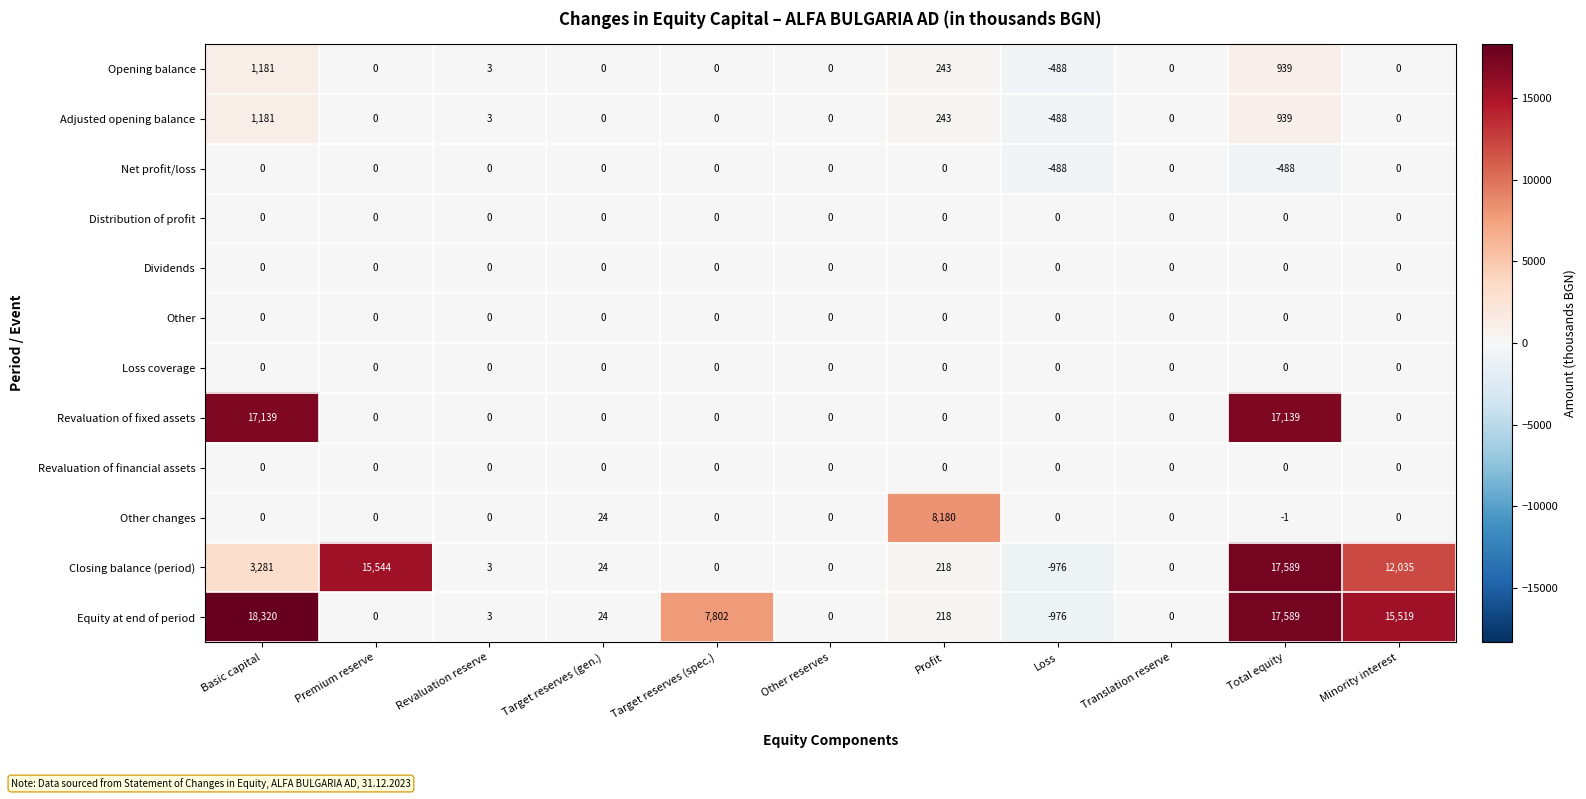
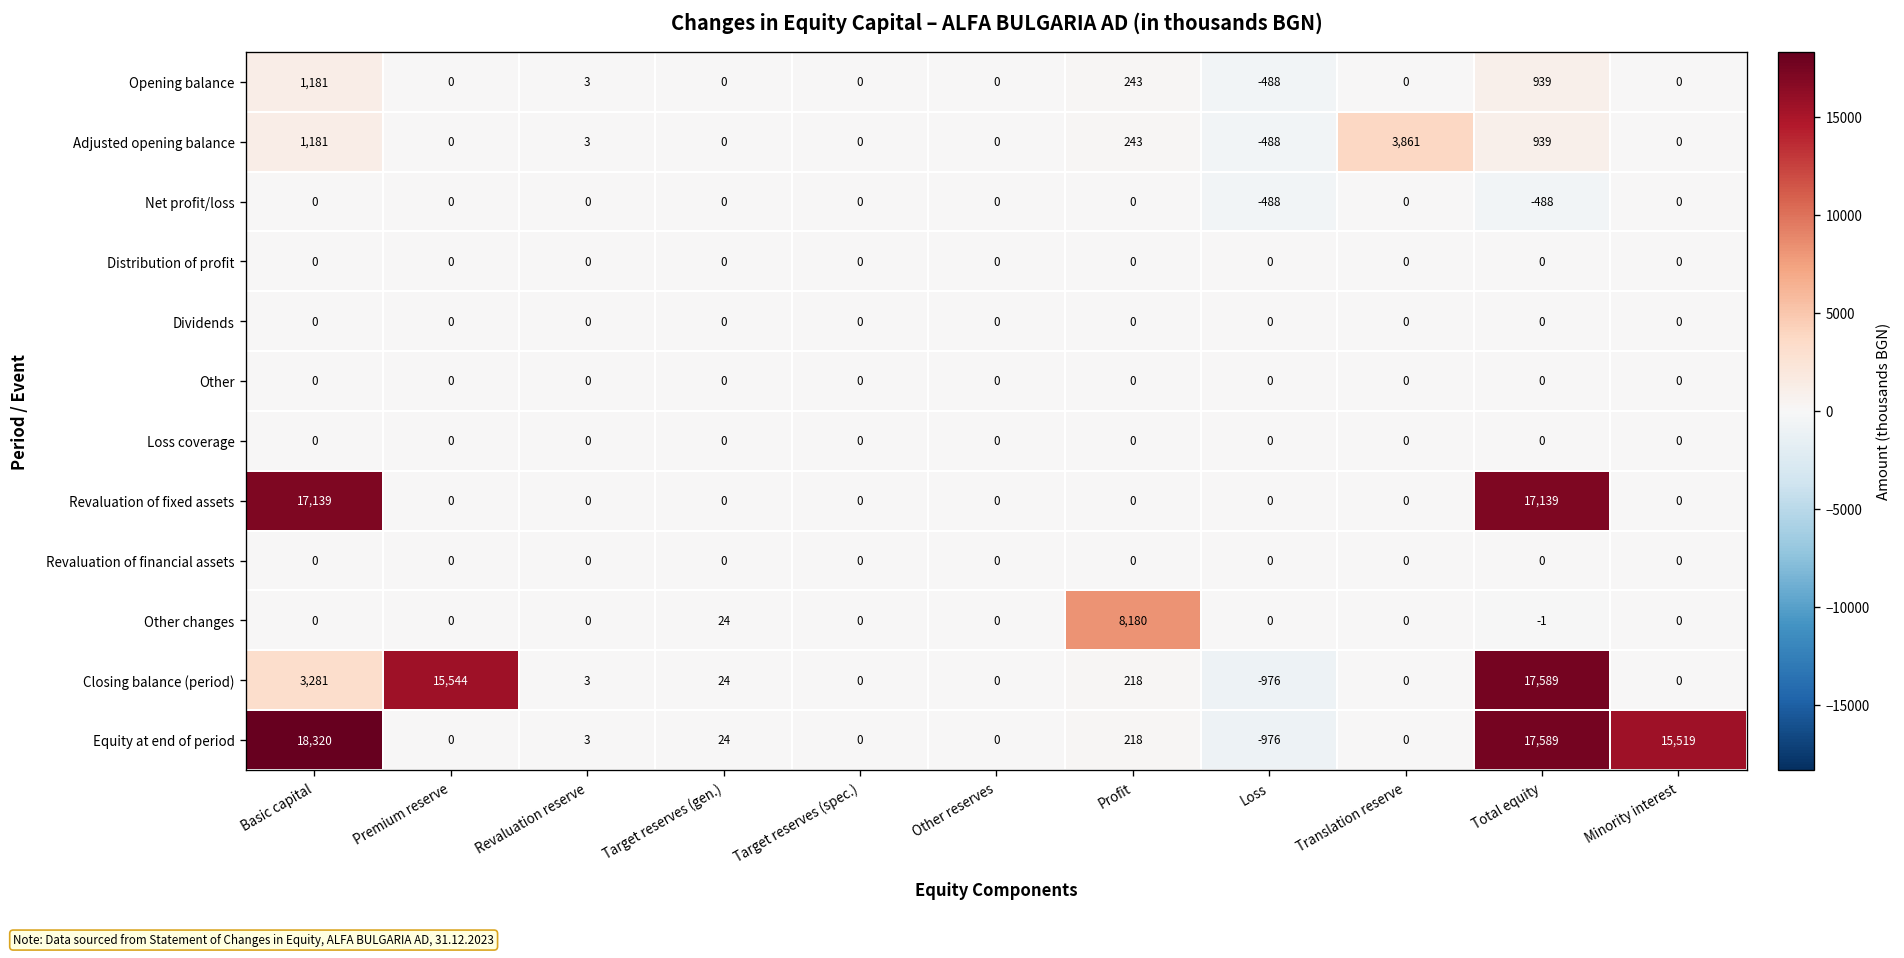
Adjusted opening balance, Translation reserve: 0 -> 3,861
Closing balance (period), Minority interest: 12,035 -> 0
Equity at end of period, Target reserves (spec.): 7,802 -> 0
